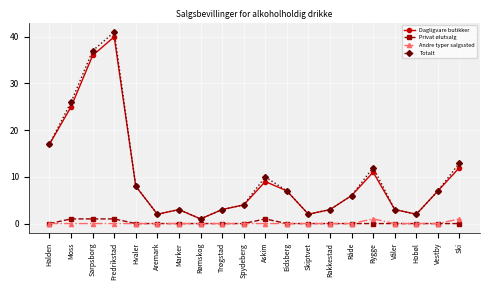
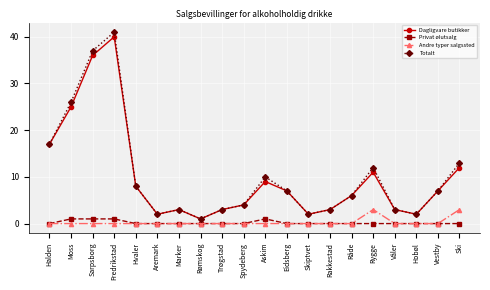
Andre typer salgssted, Rygge: 1 -> 3
Andre typer salgssted, Ski: 1 -> 3
